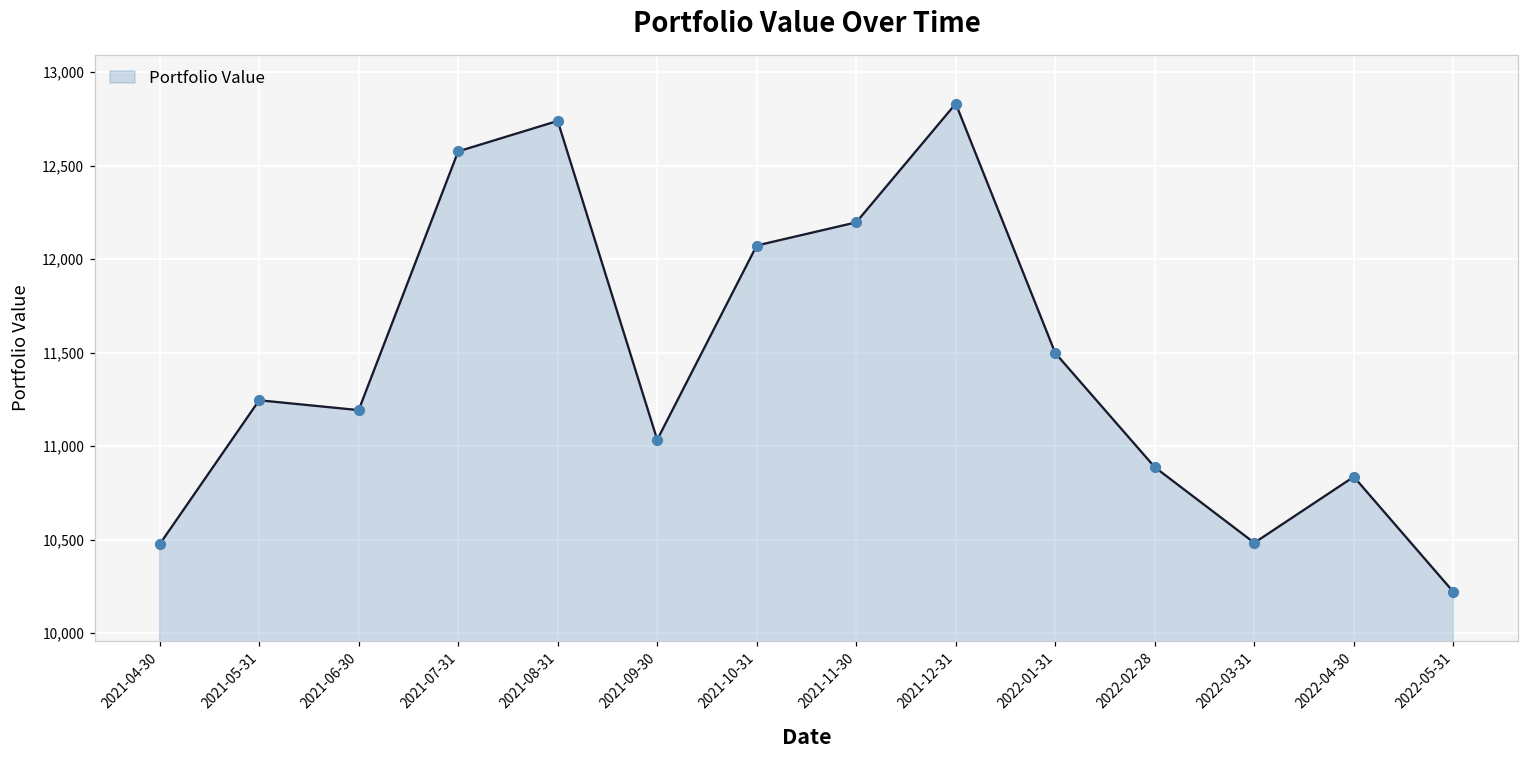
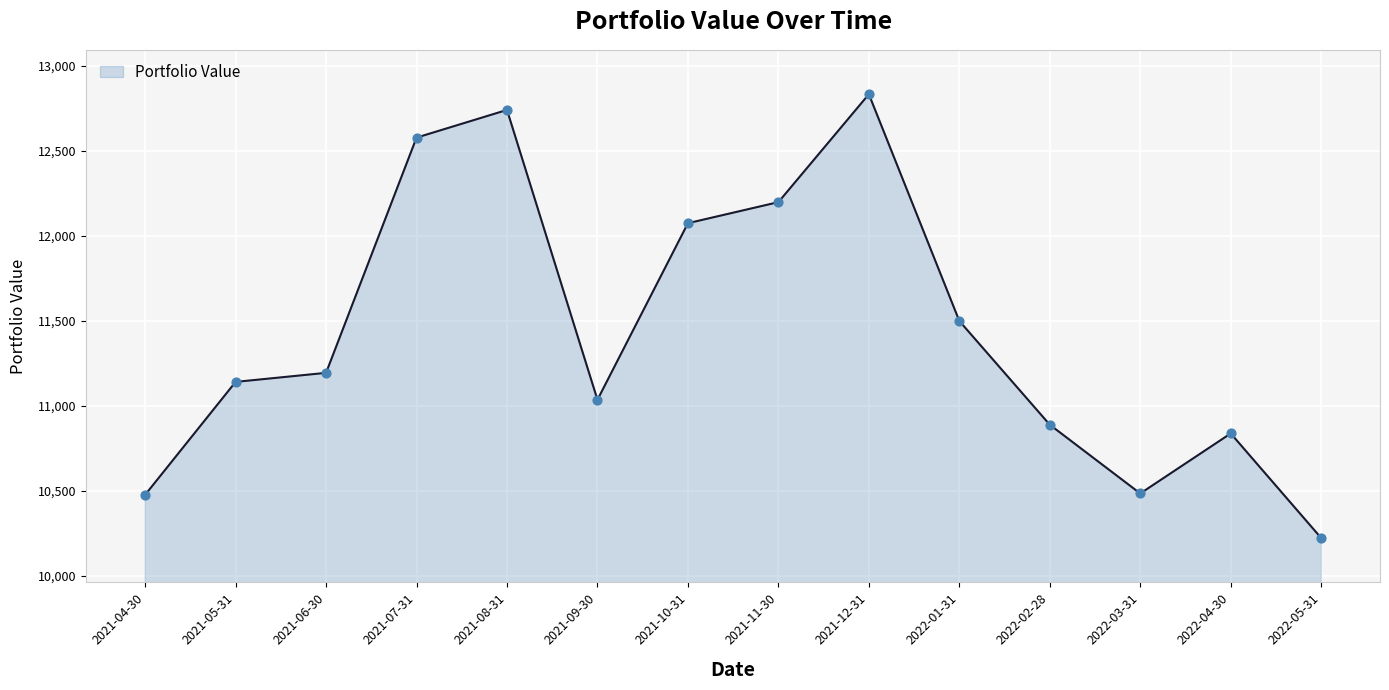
2021-05-31: 11,250 -> 11,140
